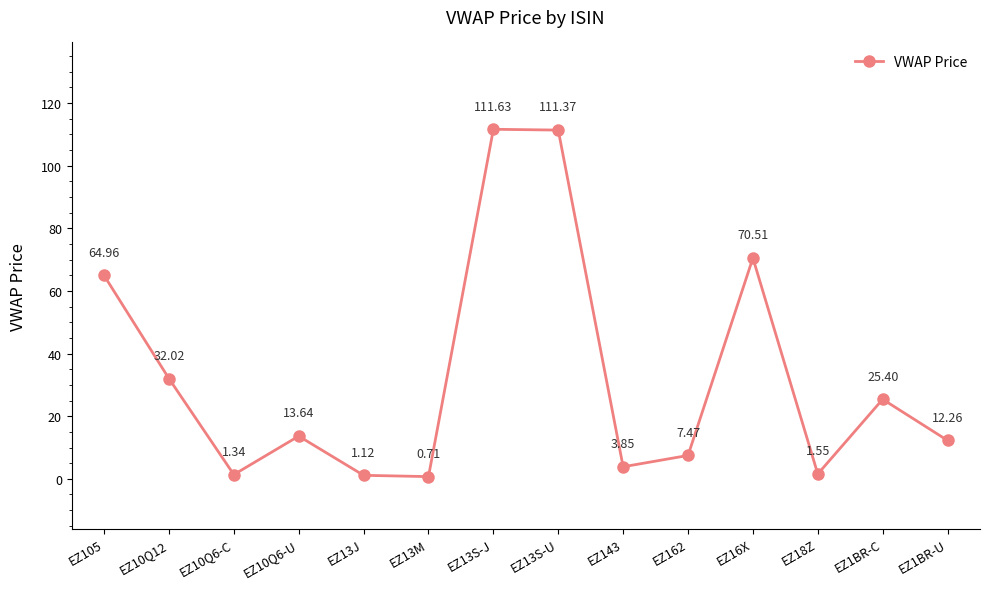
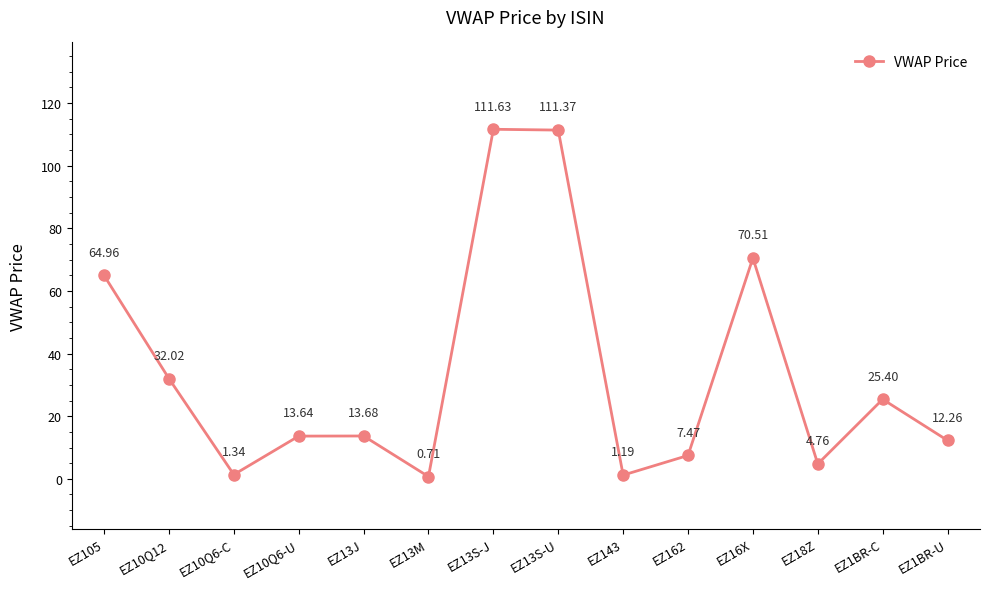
EZ13J: 1.12 -> 13.68
EZ143: 3.85 -> 1.19
EZ18Z: 1.55 -> 4.76
